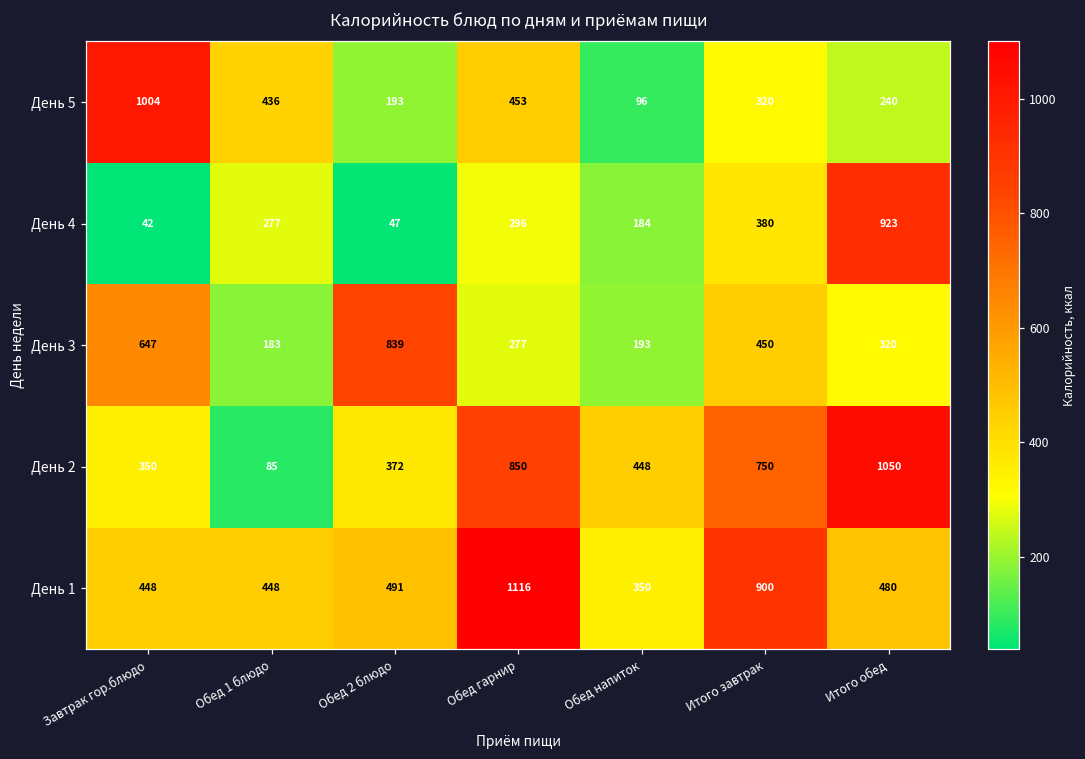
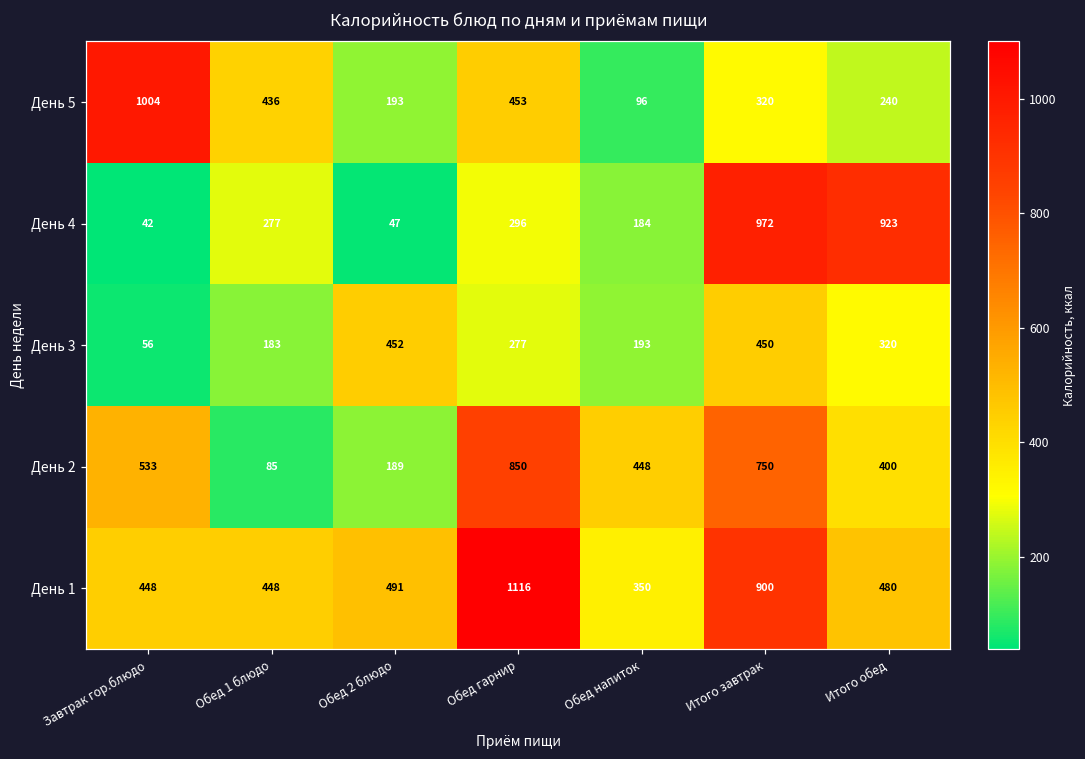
День 4, Итого завтрак: 380 -> 972
День 3, Завтрак гор.блюдо: 647 -> 56
День 3, Обед 2 блюдо: 839 -> 452
День 2, Завтрак гор.блюдо: 350 -> 533
День 2, Обед 2 блюдо: 372 -> 189
День 2, Итого обед: 1050 -> 400
